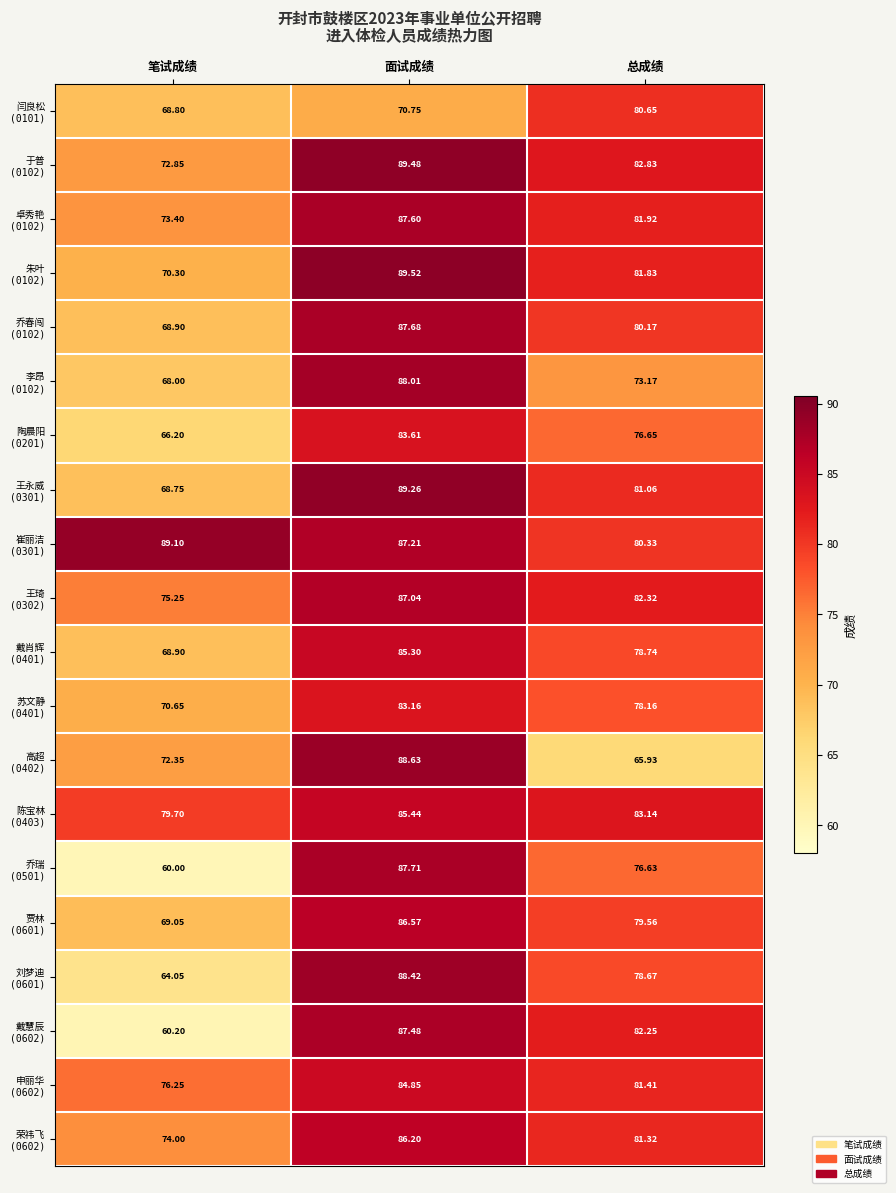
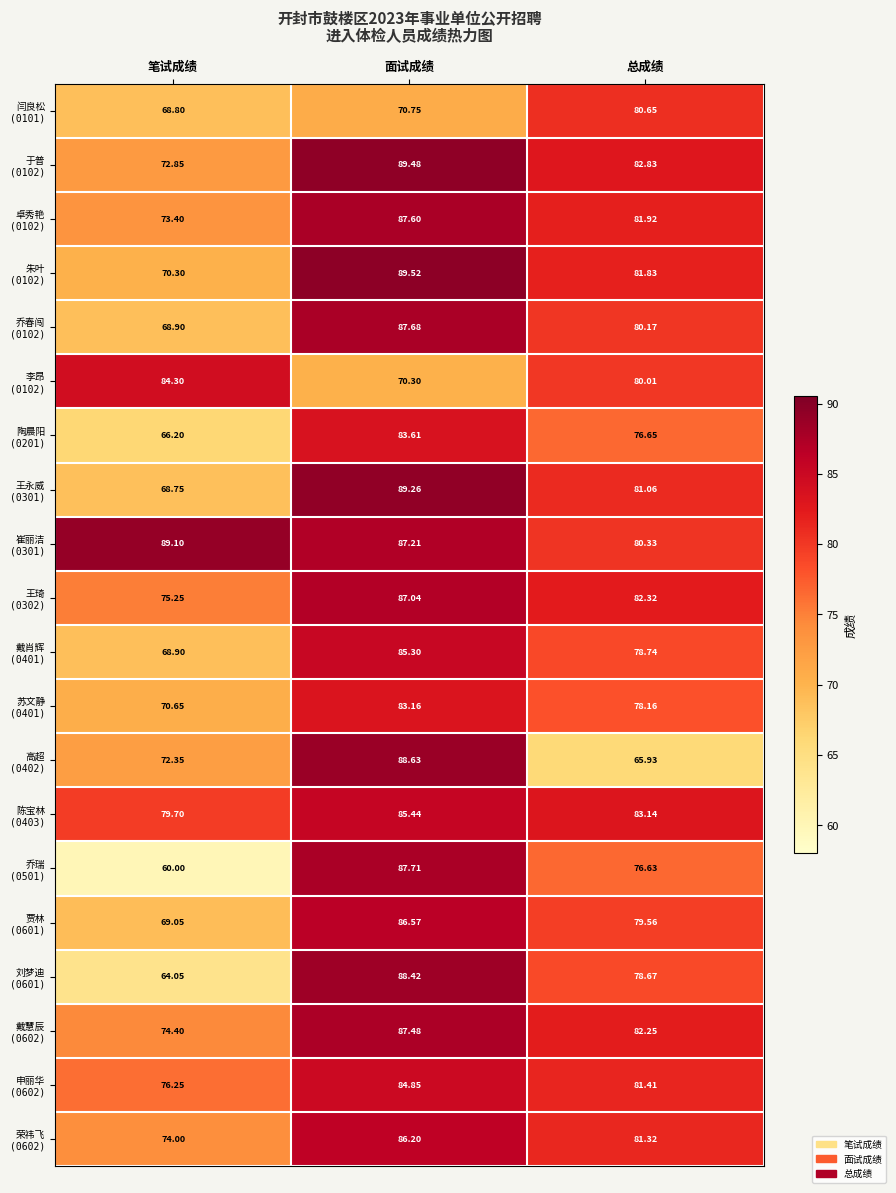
李昂 (0102), 笔试成绩: 68.00 -> 84.30
李昂 (0102), 面试成绩: 88.01 -> 70.30
李昂 (0102), 总成绩: 73.17 -> 80.01
戴慧辰 (0602), 笔试成绩: 60.20 -> 74.40
